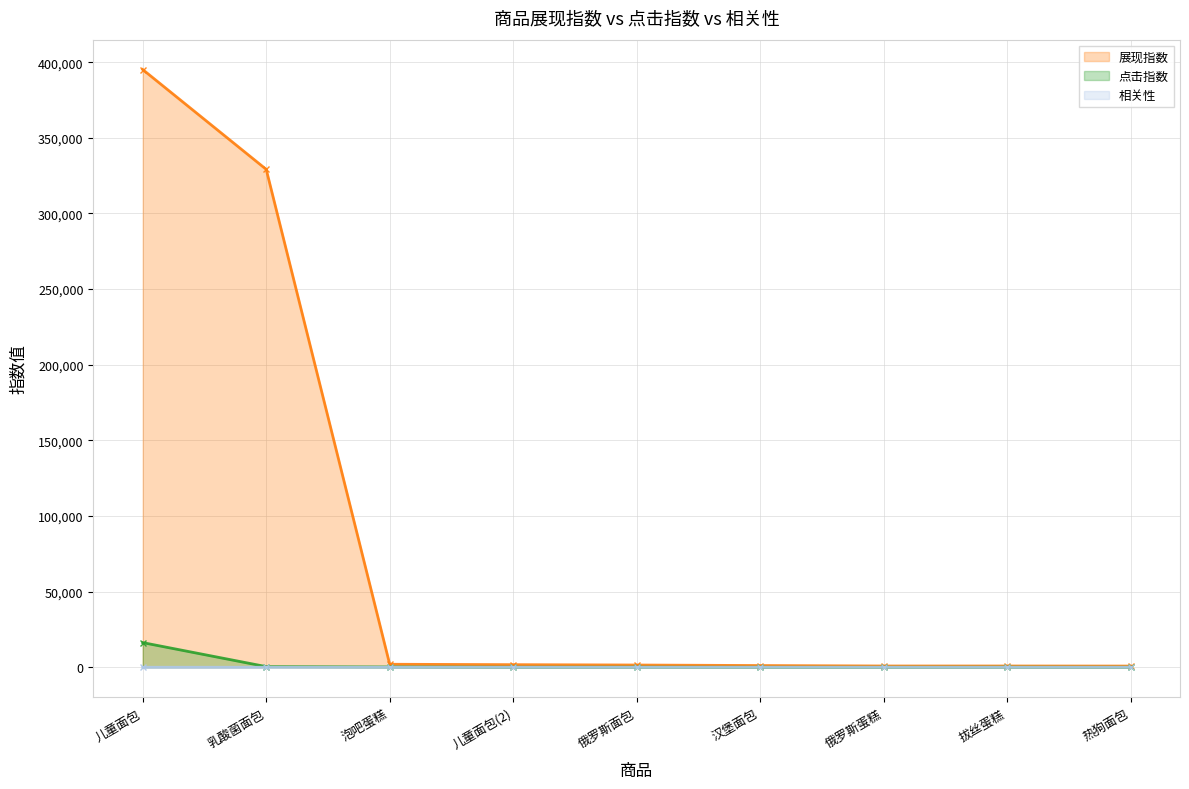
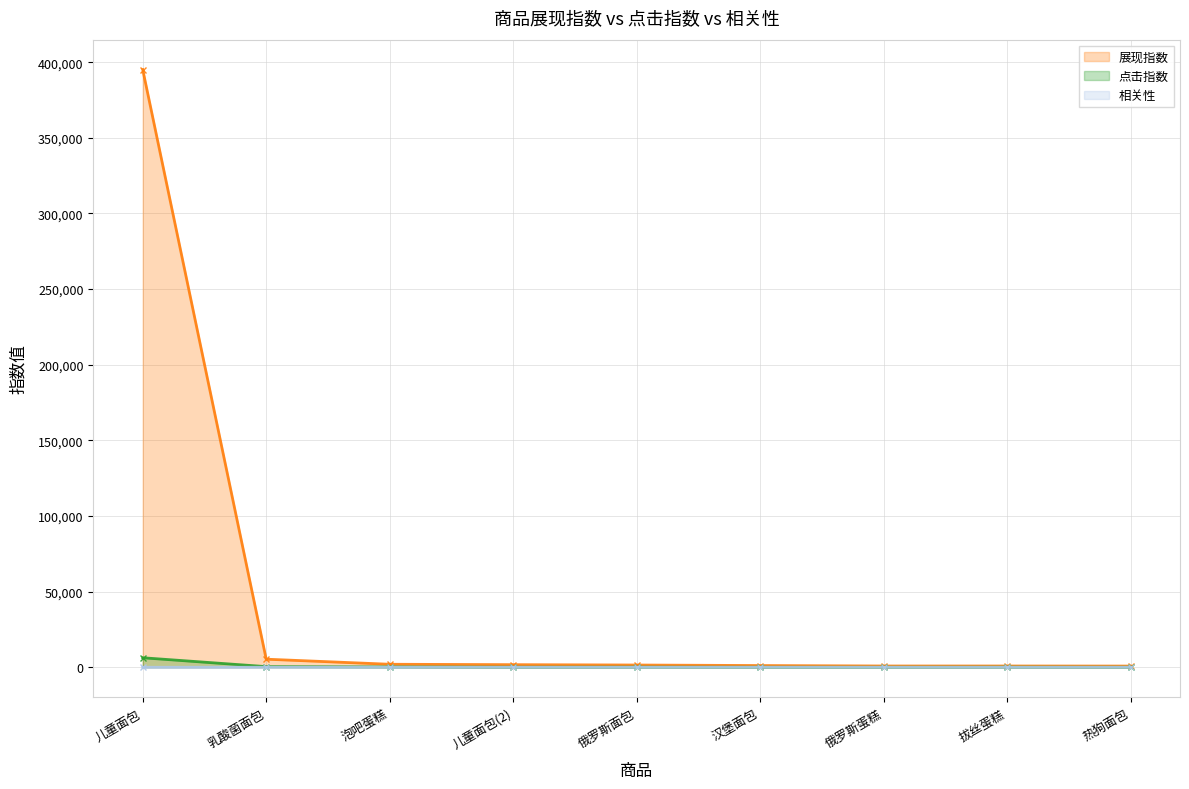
点击指数, 儿童面包: 16,000 -> 6,000
展现指数, 乳酸菌面包: 329,000 -> 5,000
